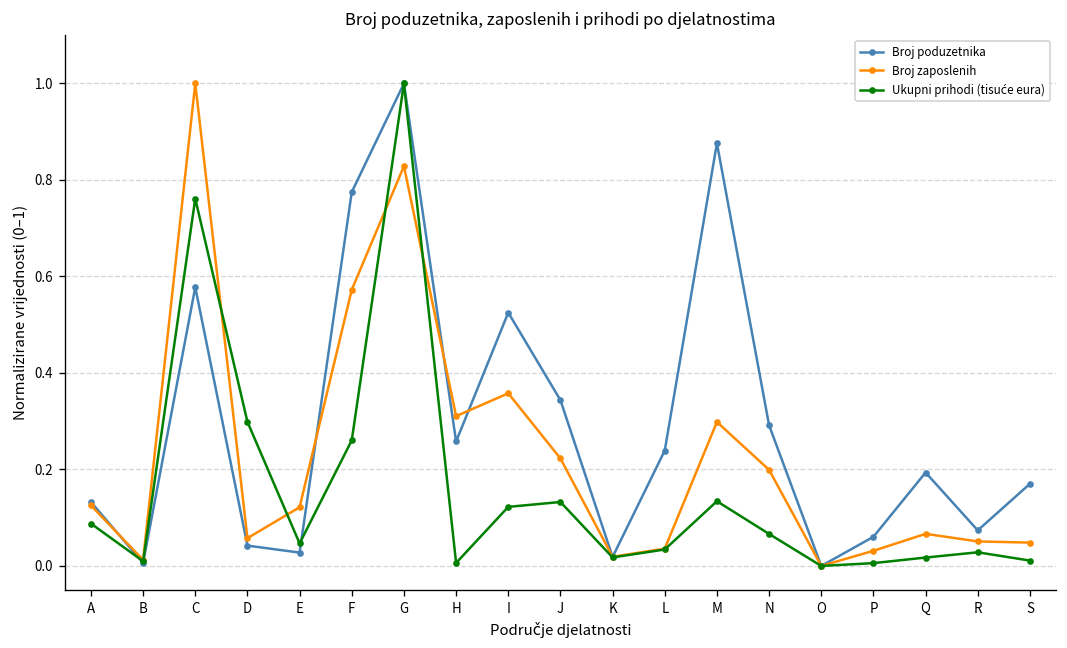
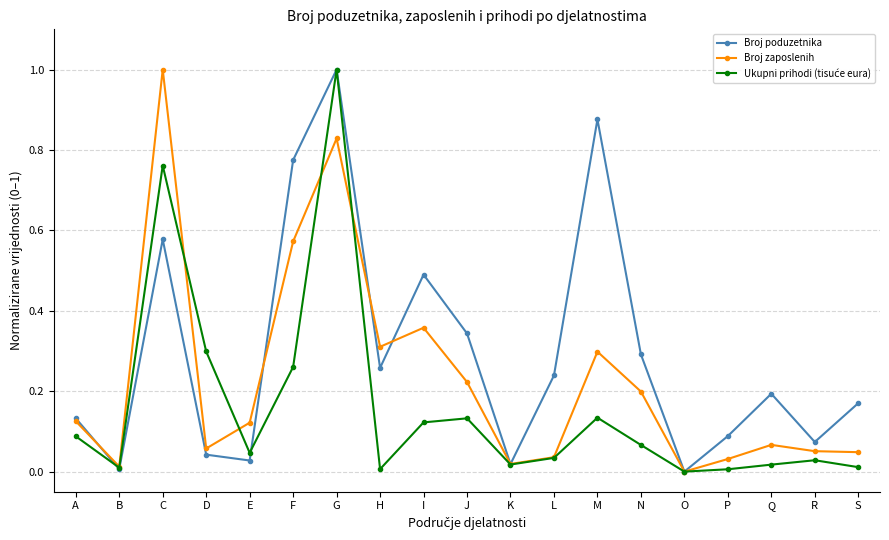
Broj poduzetnika, I: 0.53 -> 0.49
Broj poduzetnika, P: 0.06 -> 0.09
